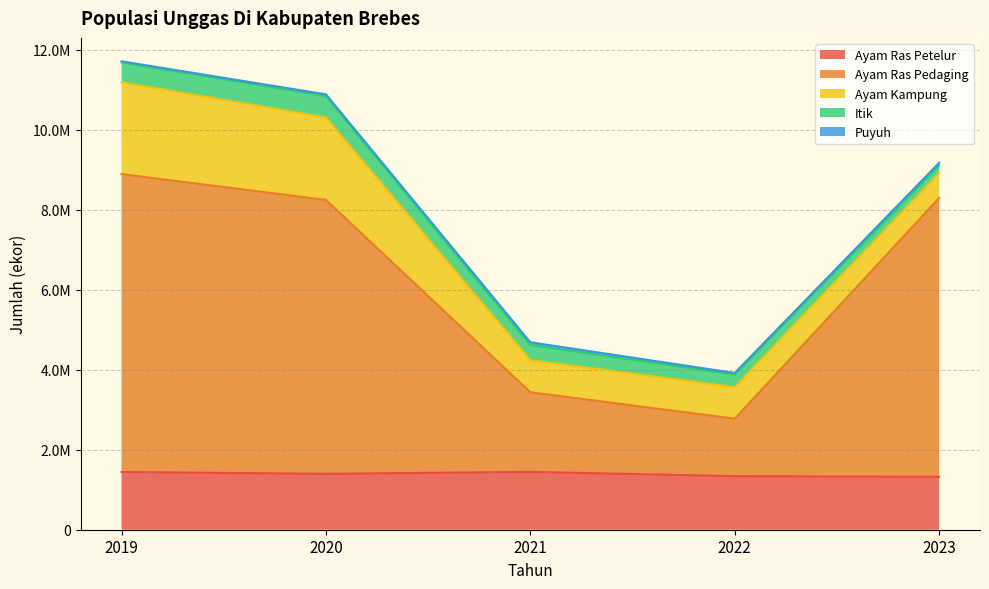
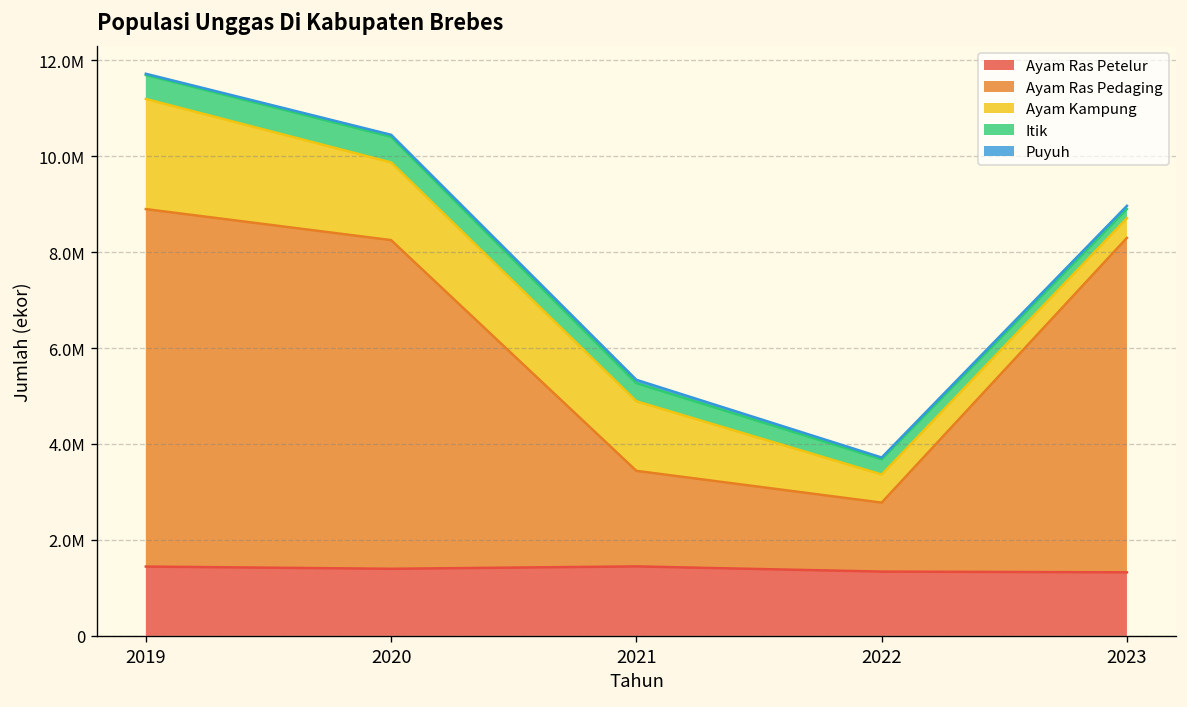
Ayam Kampung, 2020: 2100000 -> 1600000
Ayam Kampung, 2021: 800000 -> 1500000
Ayam Kampung, 2022: 800000 -> 600000
Ayam Kampung, 2023: 600000 -> 400000
